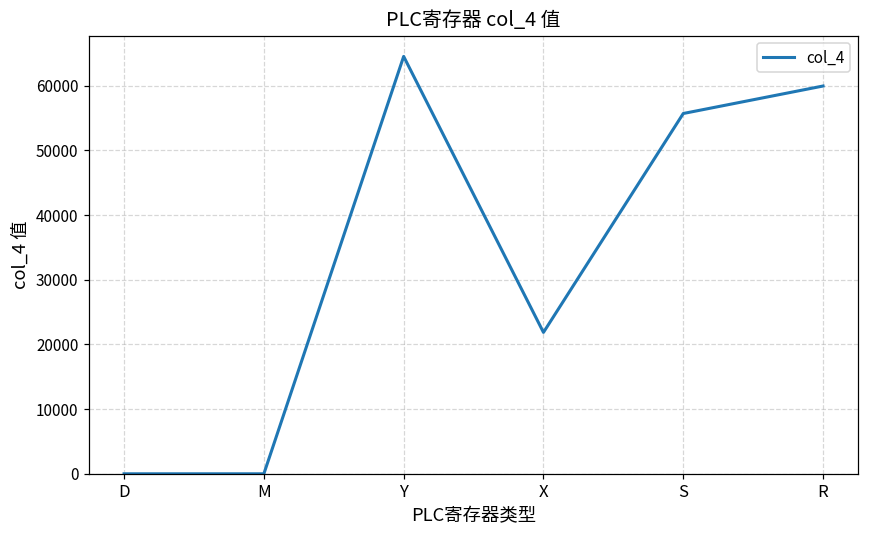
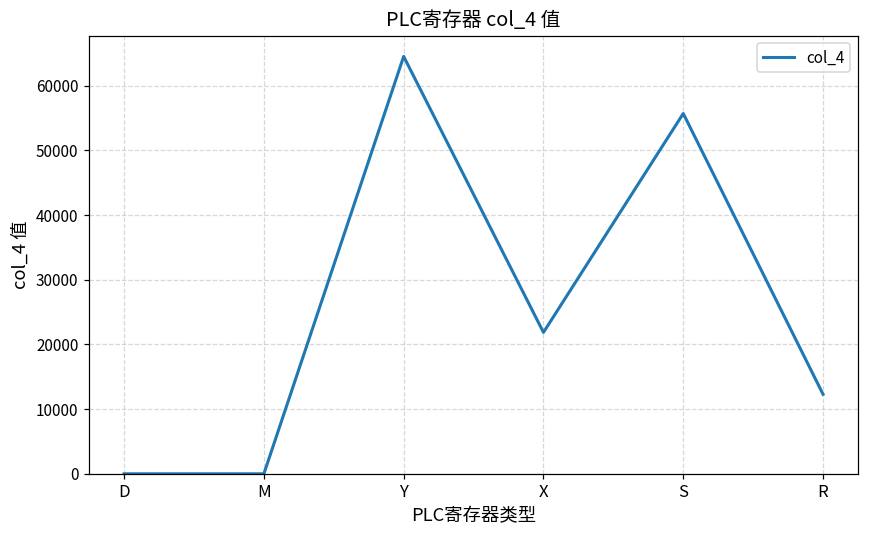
R: 60000 -> 12000
